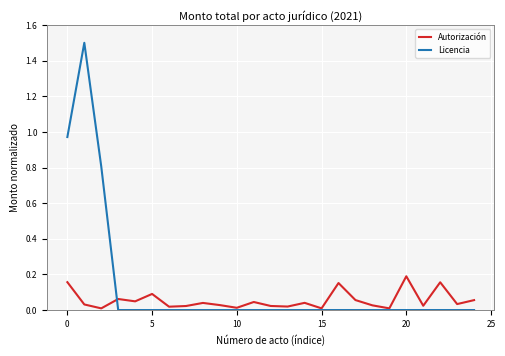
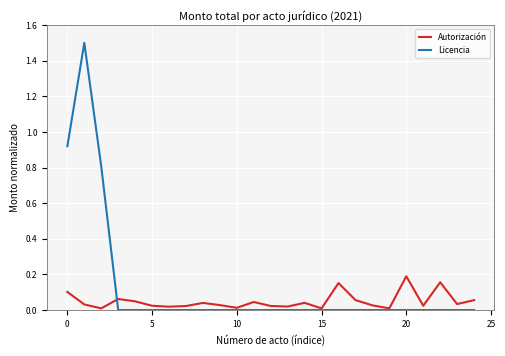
Autorización, 0: 0.16 -> 0.10
Licencia, 0: 0.97 -> 0.92
Autorización, 5: 0.09 -> 0.02
